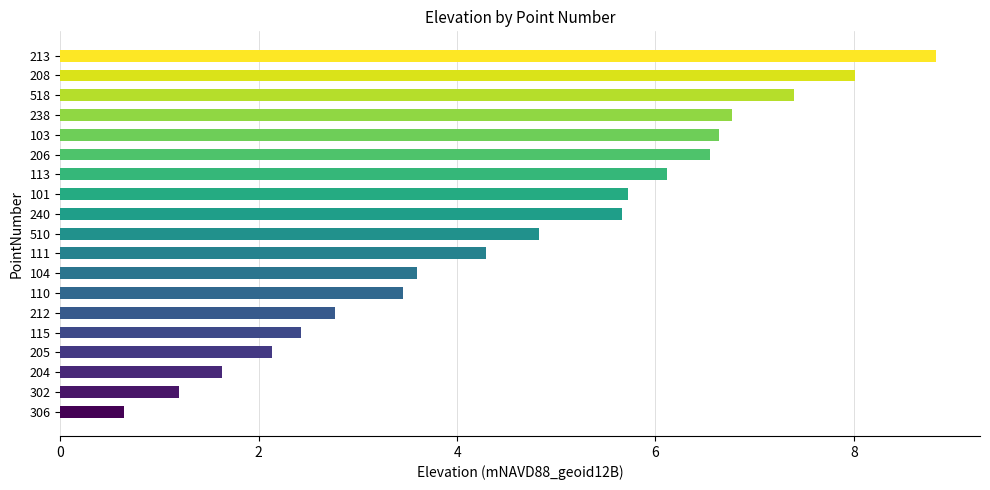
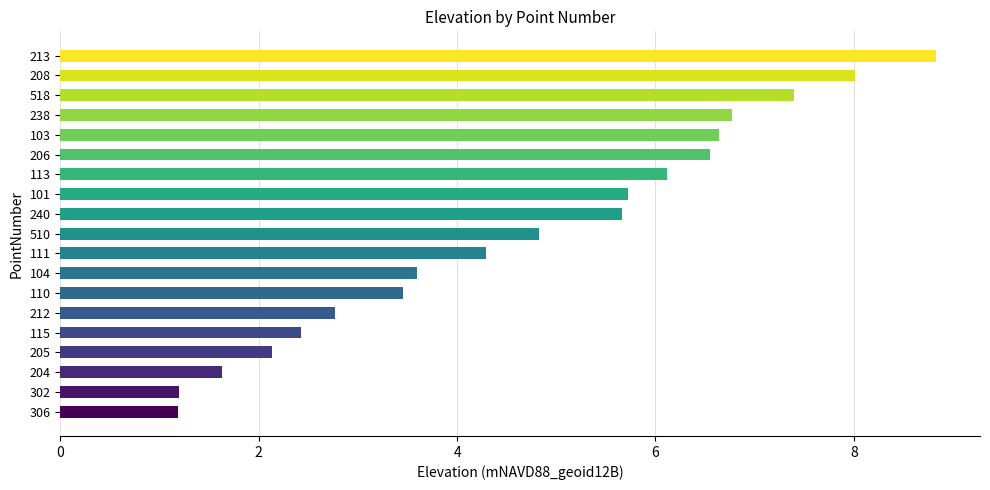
306: 0.6 -> 1.2
